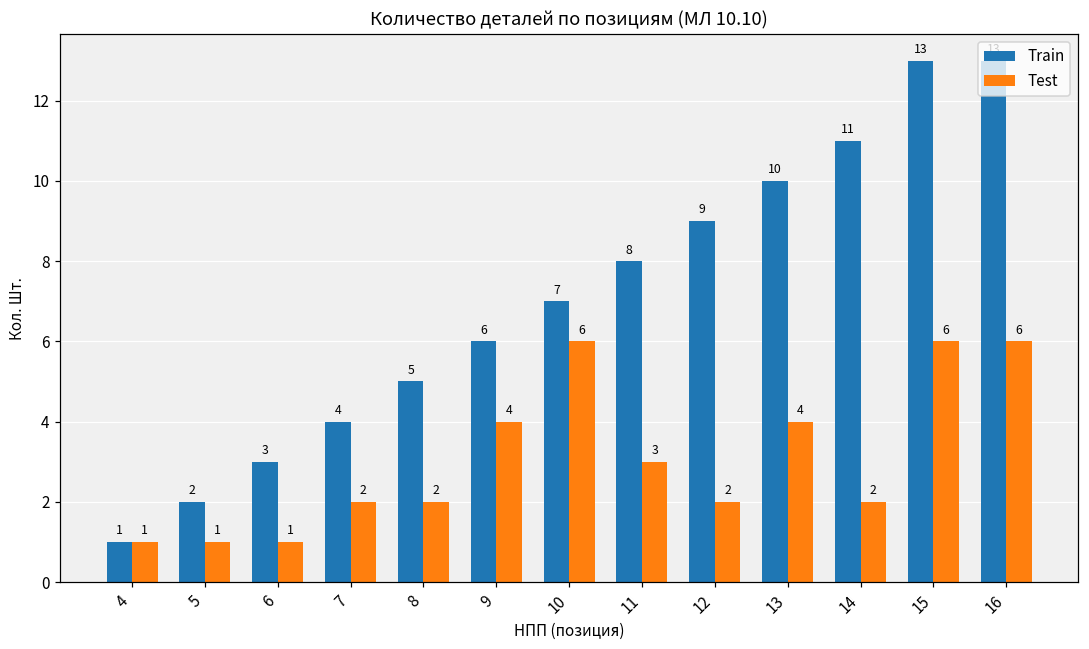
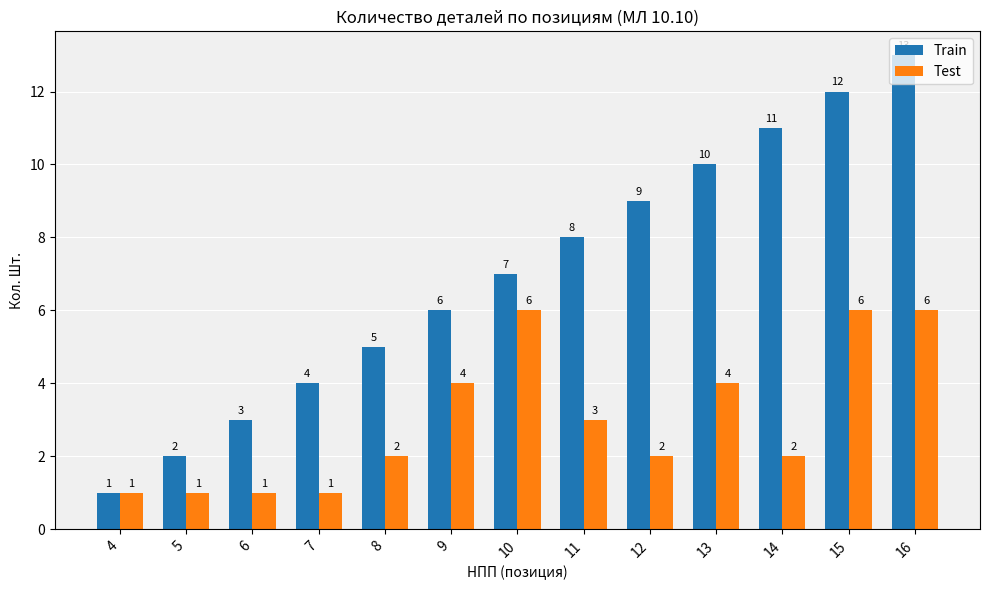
Test, 7: 2 -> 1
Train, 15: 13 -> 12
